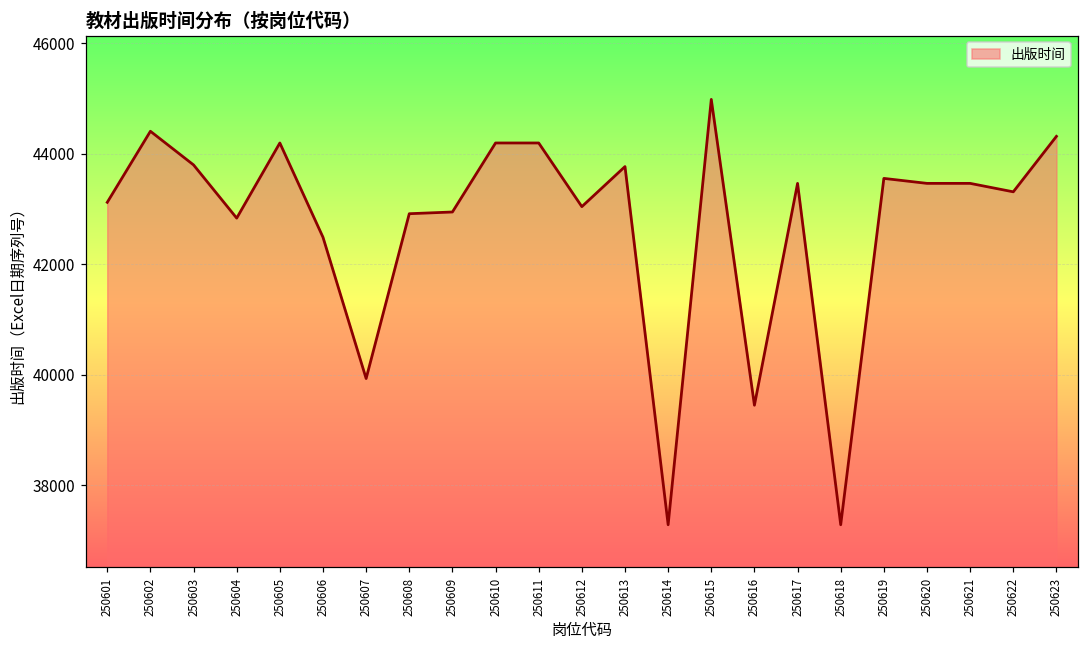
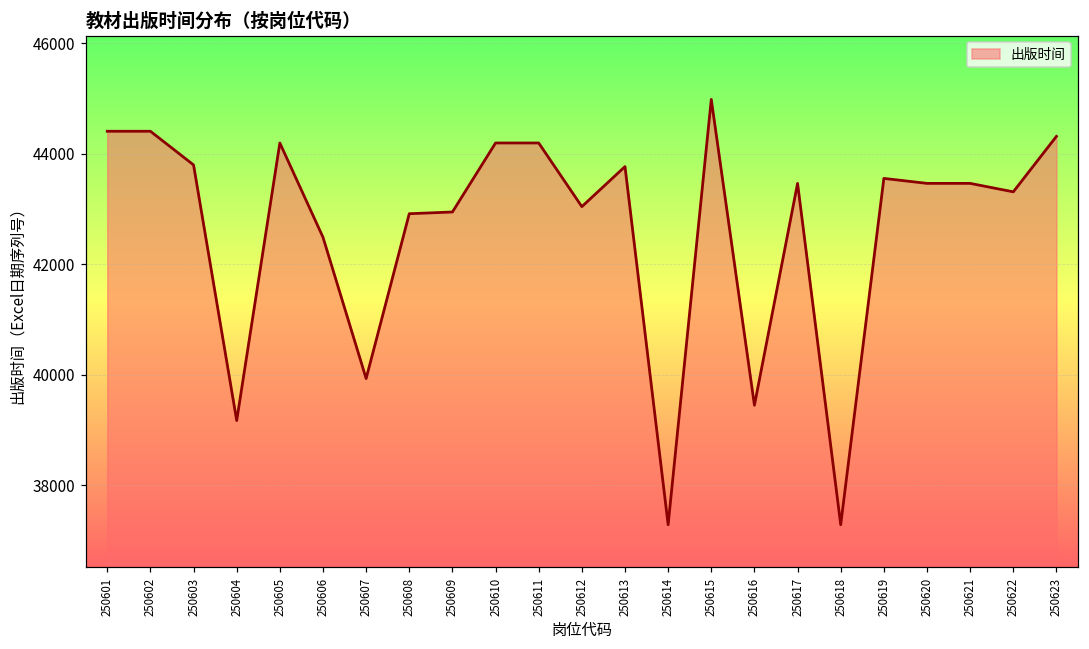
250601: 43100 -> 44400
250604: 42800 -> 39200
